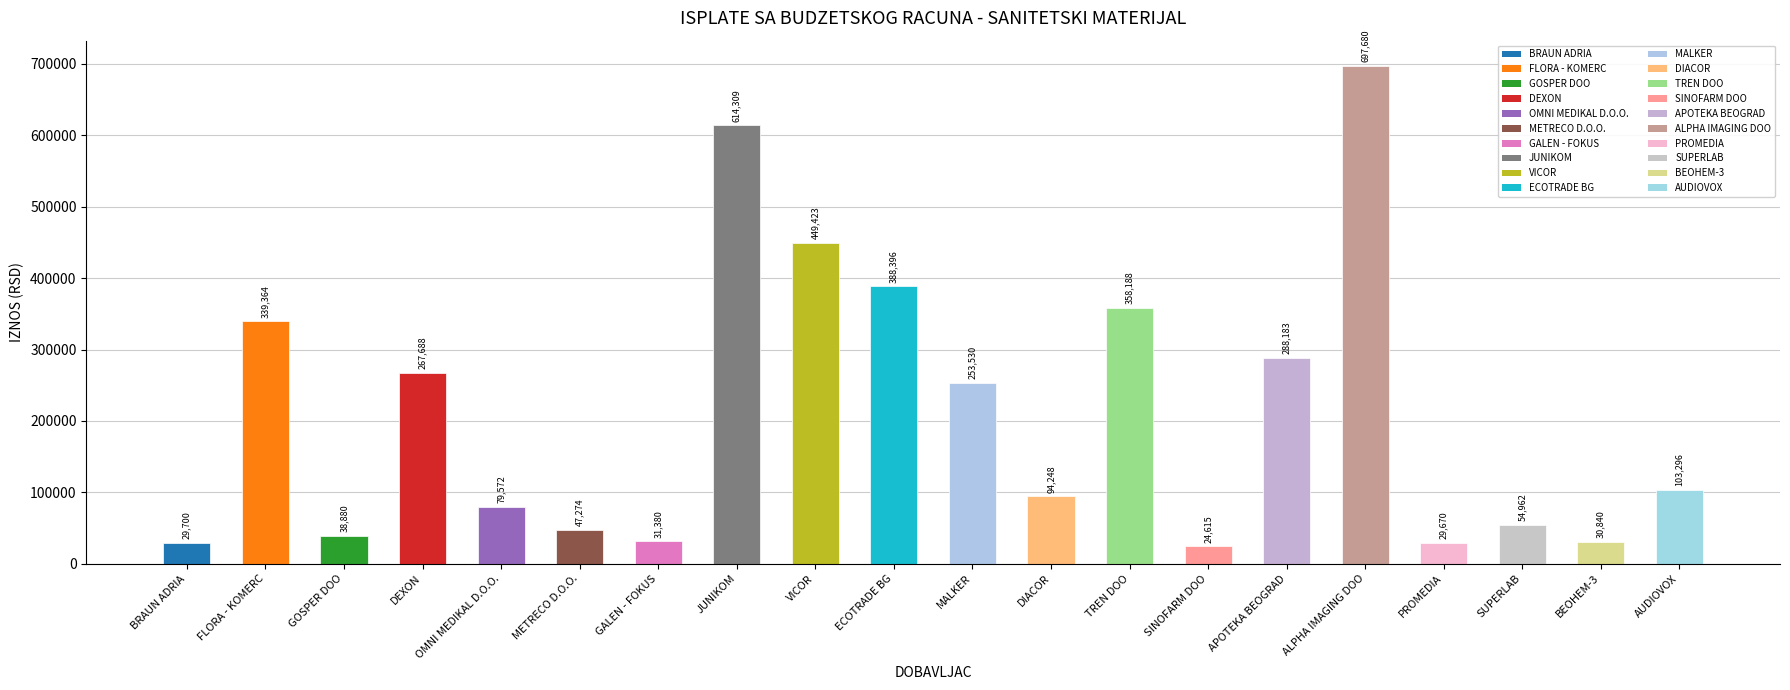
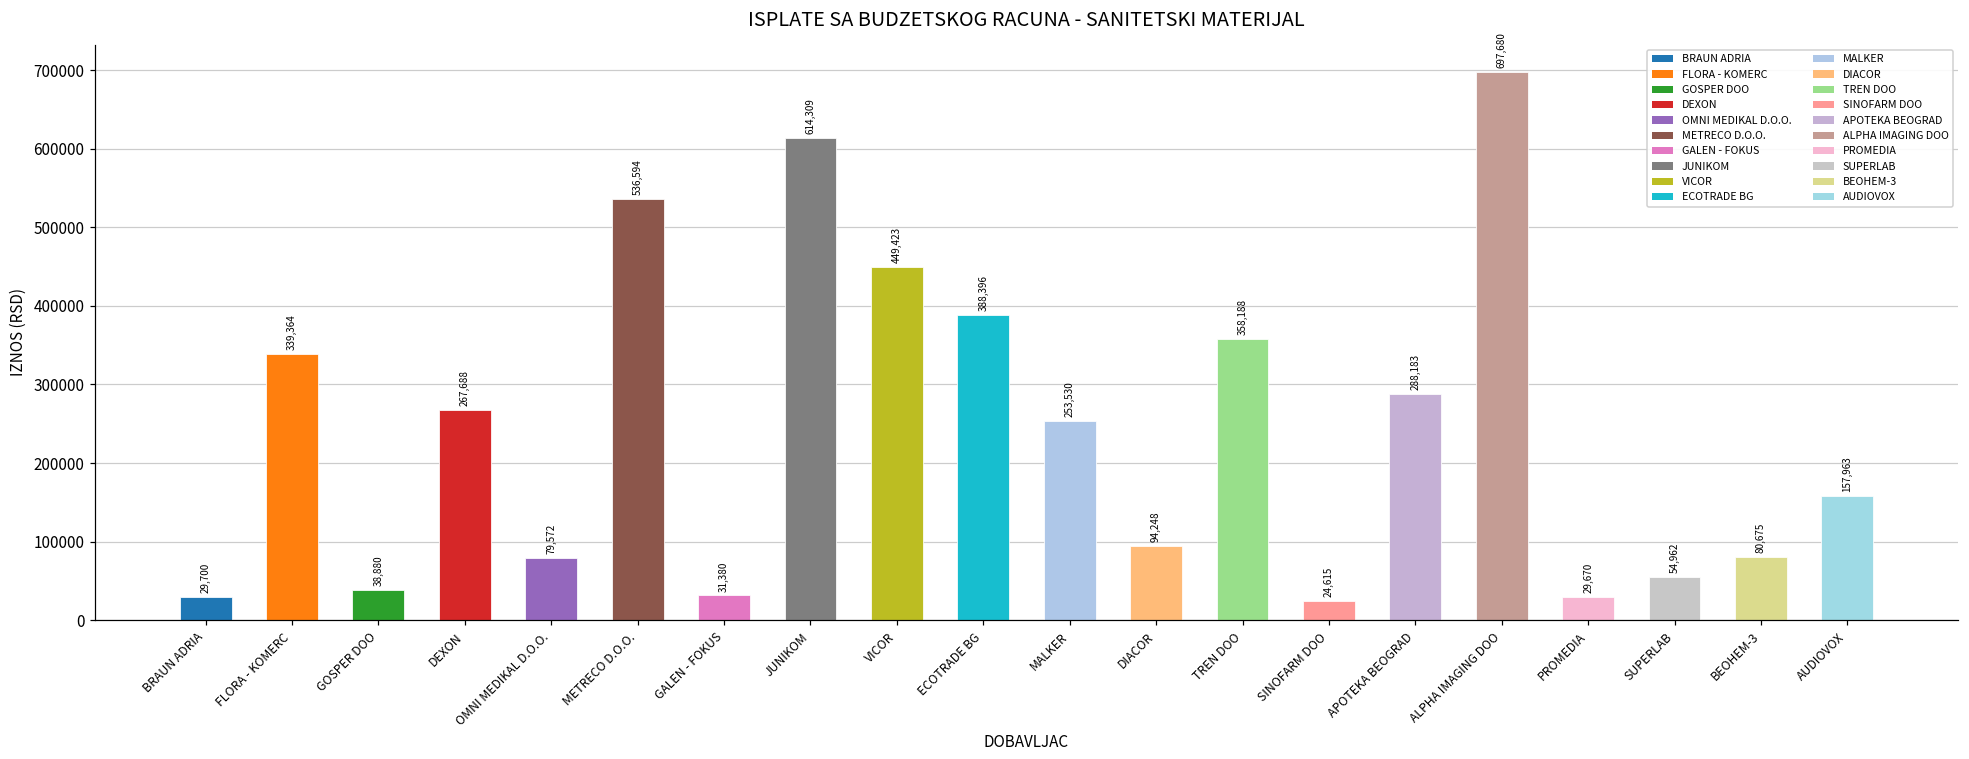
METRECO D.O.O.: 47,274 -> 536,594
BEOHEM-3: 30,840 -> 80,675
AUDIOVOX: 103,296 -> 157,963
